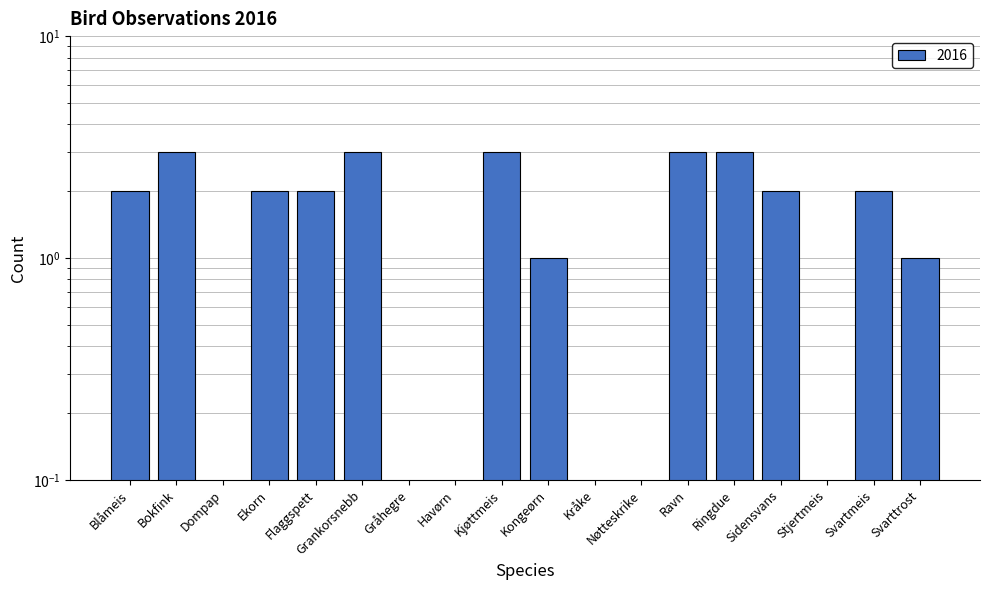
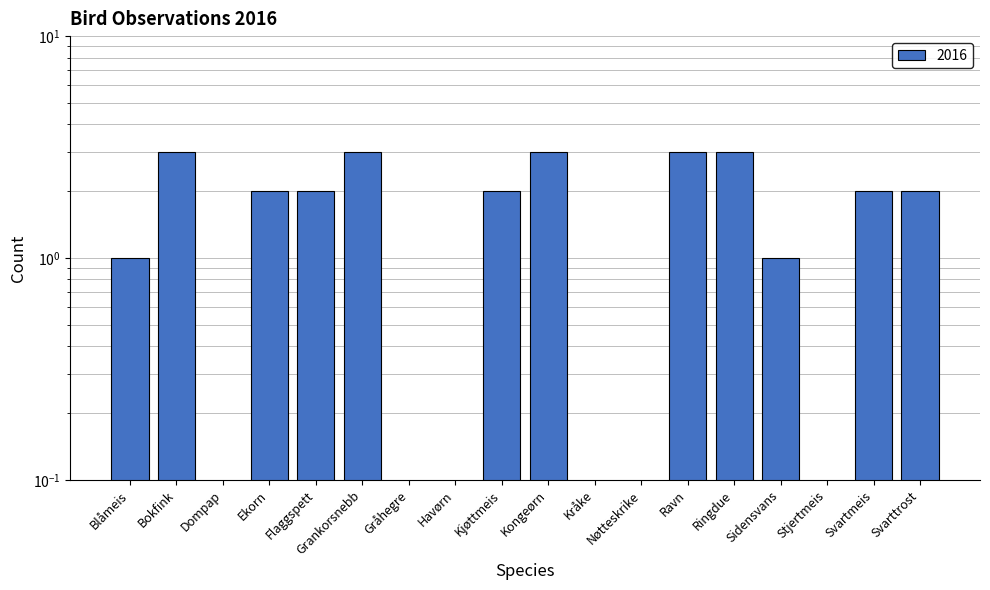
Blåmeis: 2 -> 1
Kjøttmeis: 3 -> 2
Kongeørn: 1 -> 3
Sidensvans: 2 -> 1
Svarttrost: 1 -> 2
